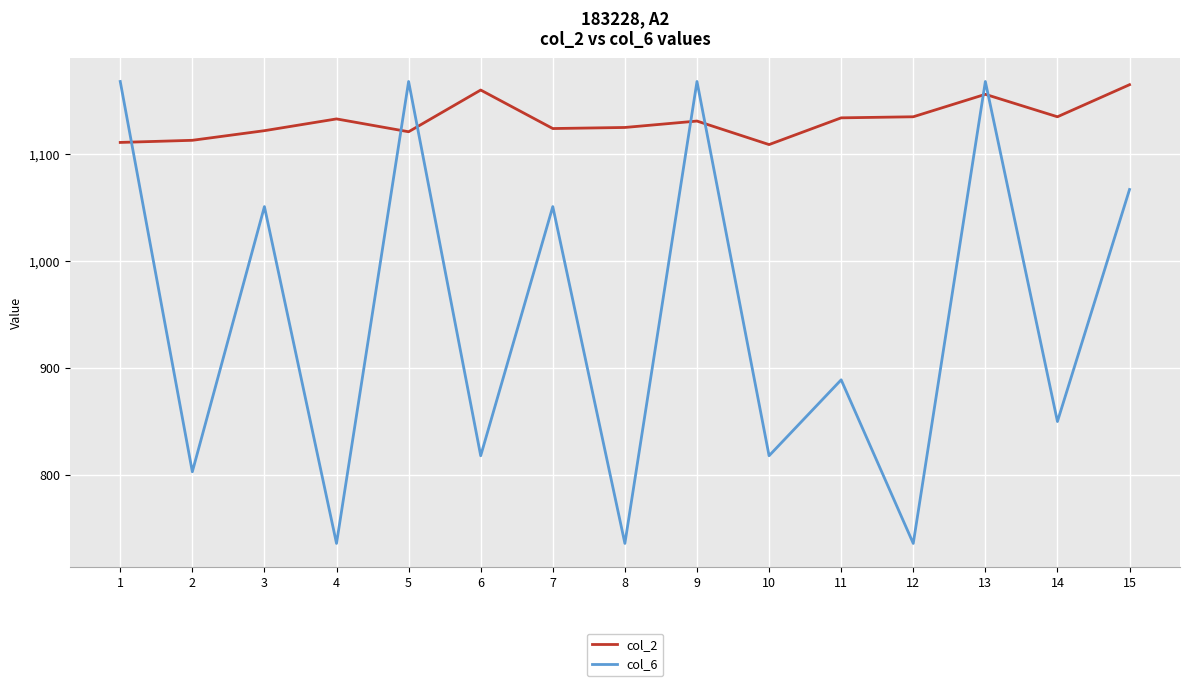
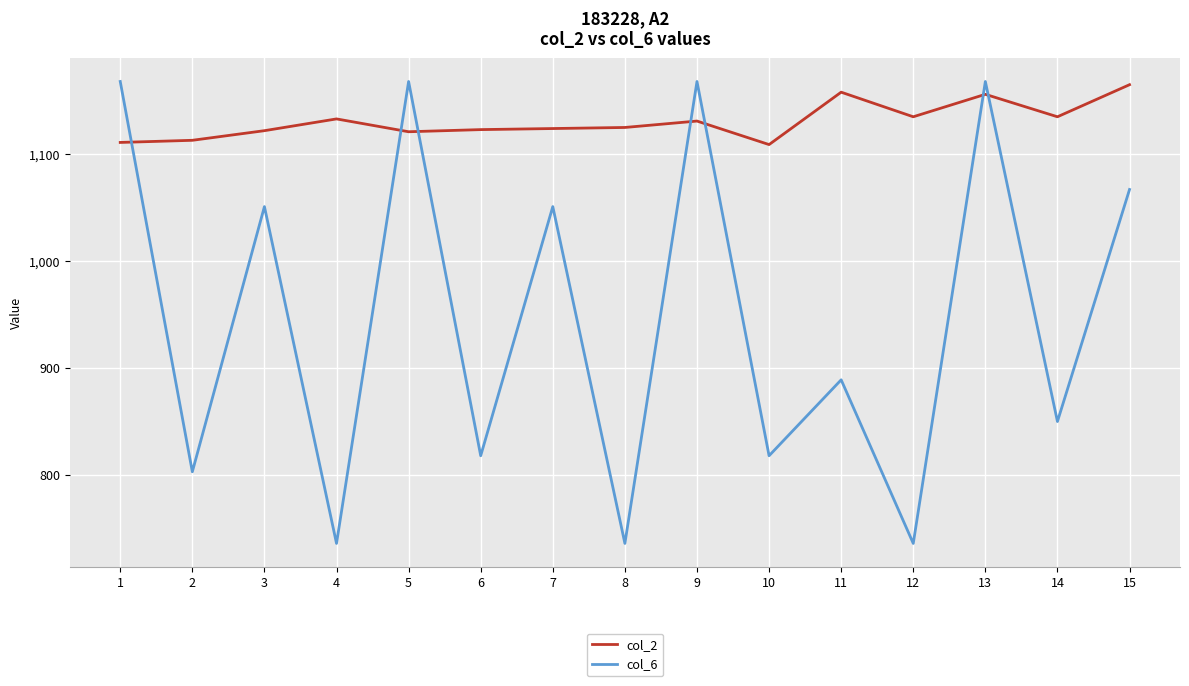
col_2, 6: 1,160 -> 1,123
col_2, 11: 1,134 -> 1,158
